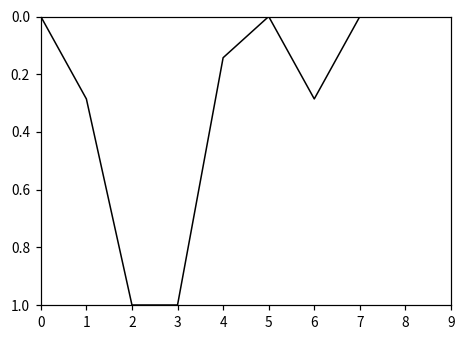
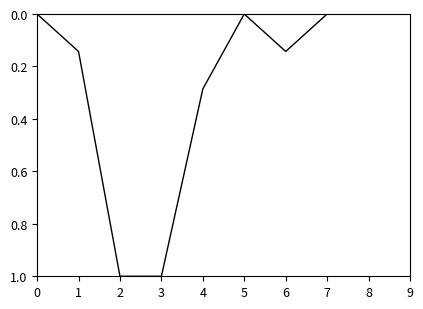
1: 0.29 -> 0.14
4: 0.14 -> 0.29
6: 0.29 -> 0.14
